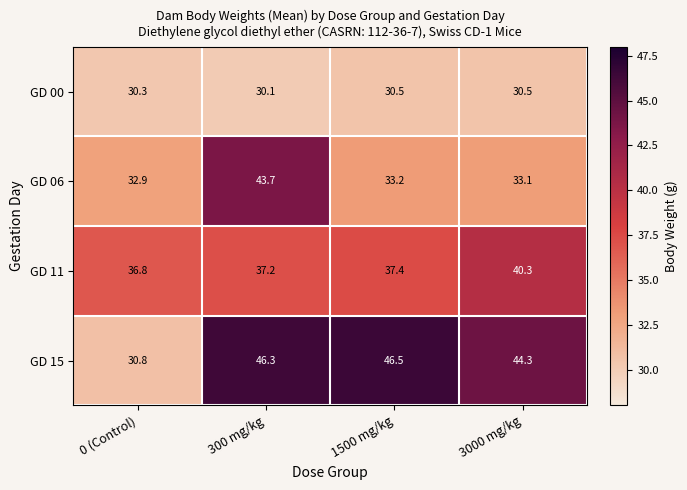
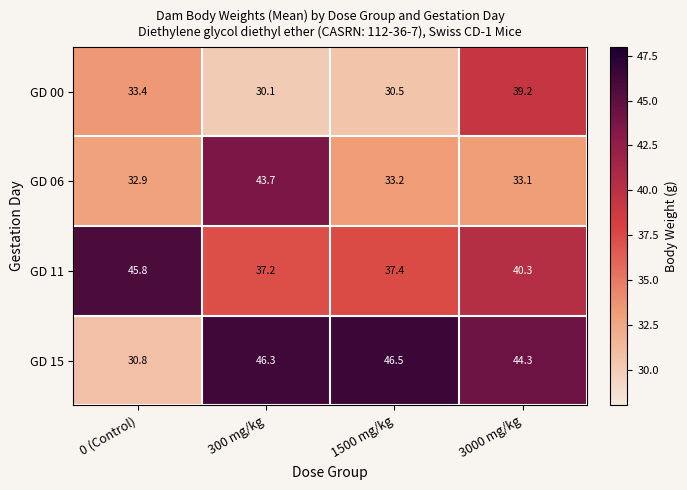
GD 00, 0 (Control): 30.3 -> 33.4
GD 00, 3000 mg/kg: 30.5 -> 39.2
GD 11, 0 (Control): 36.8 -> 45.8
